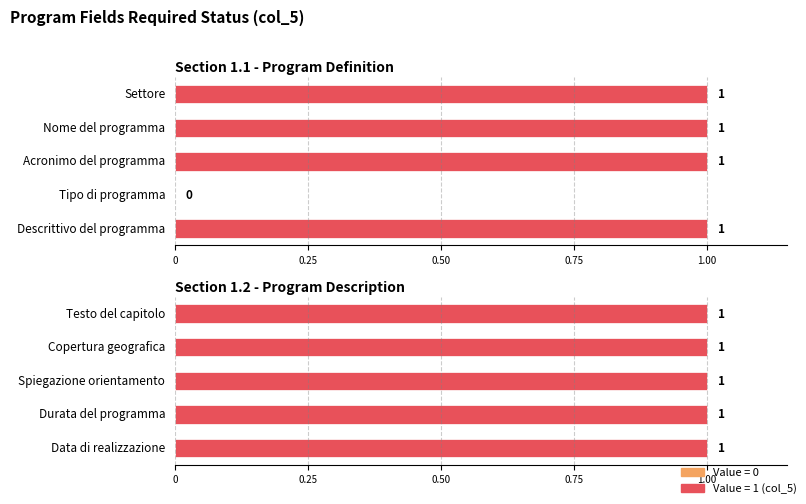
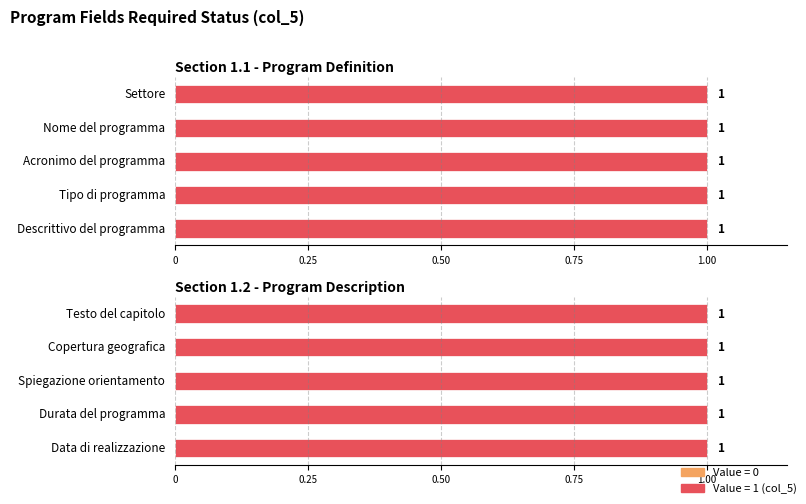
Section 1.1 - Program Definition, Tipo di programma: 0 -> 1
